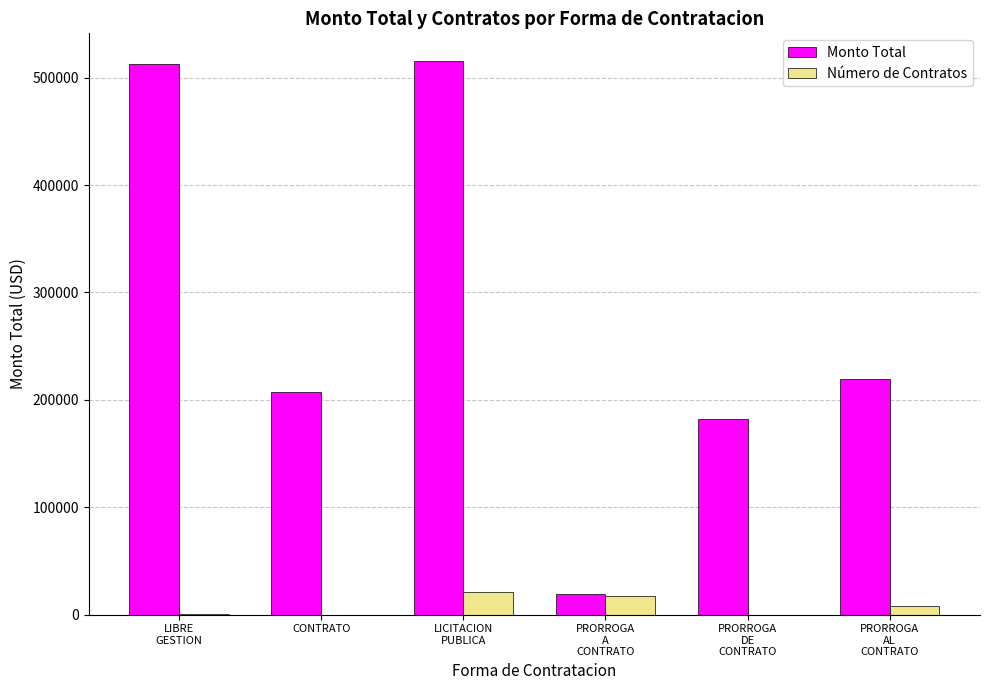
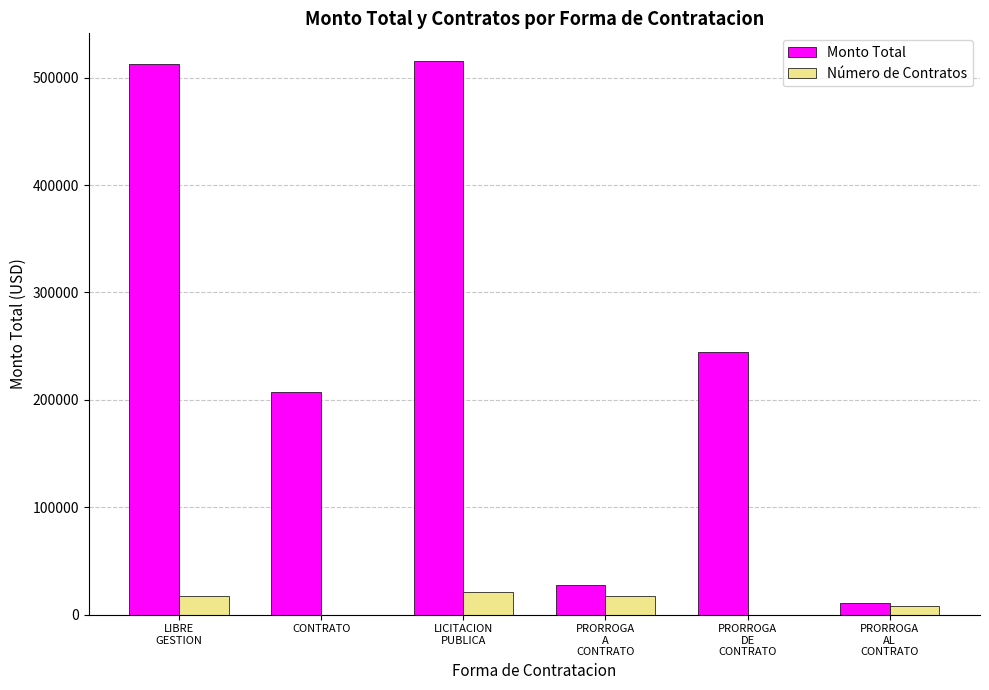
Número de Contratos, LIBRE GESTION: 0 -> 18000
Monto Total, PRORROGA A CONTRATO: 19000 -> 27000
Monto Total, PRORROGA DE CONTRATO: 183000 -> 245000
Monto Total, PRORROGA AL CONTRATO: 220000 -> 11000
